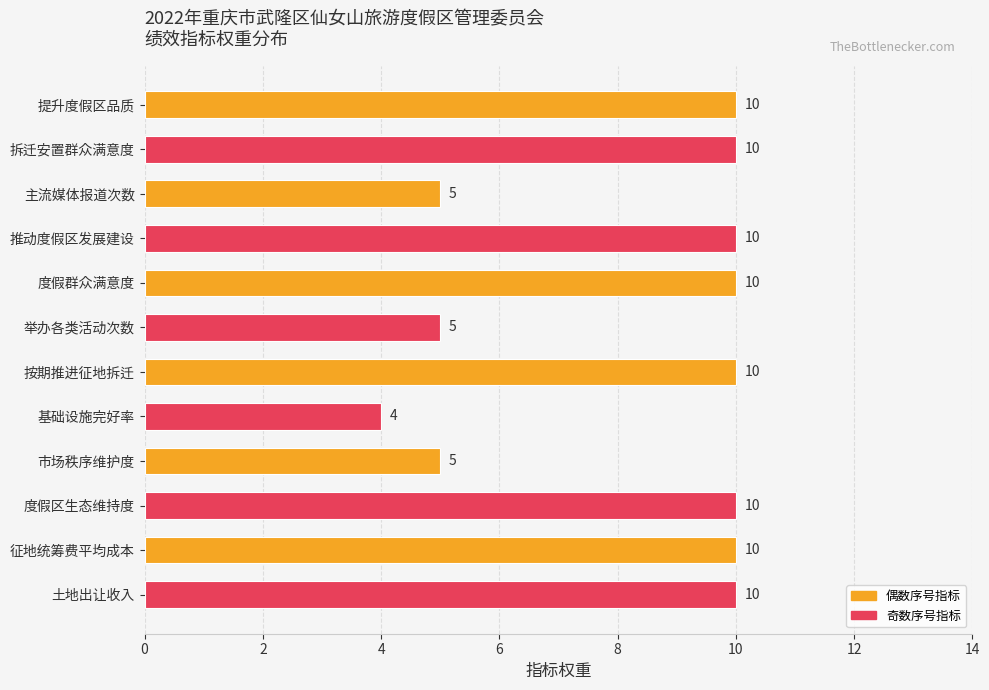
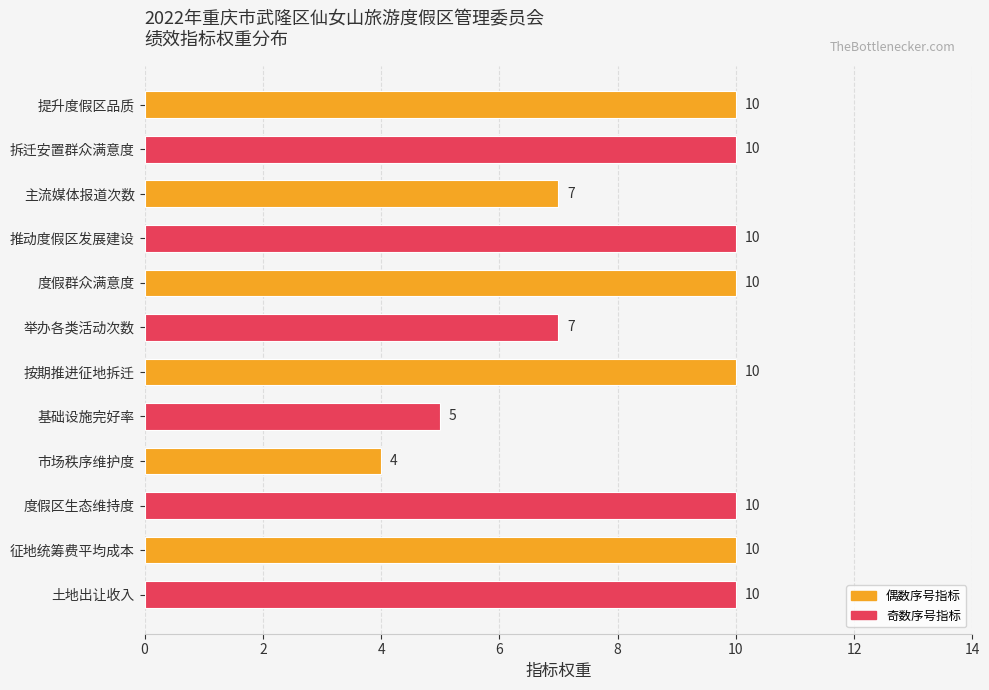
主流媒体报道次数: 5 -> 7
举办各类活动次数: 5 -> 7
基础设施完好率: 4 -> 5
市场秩序维护度: 5 -> 4
